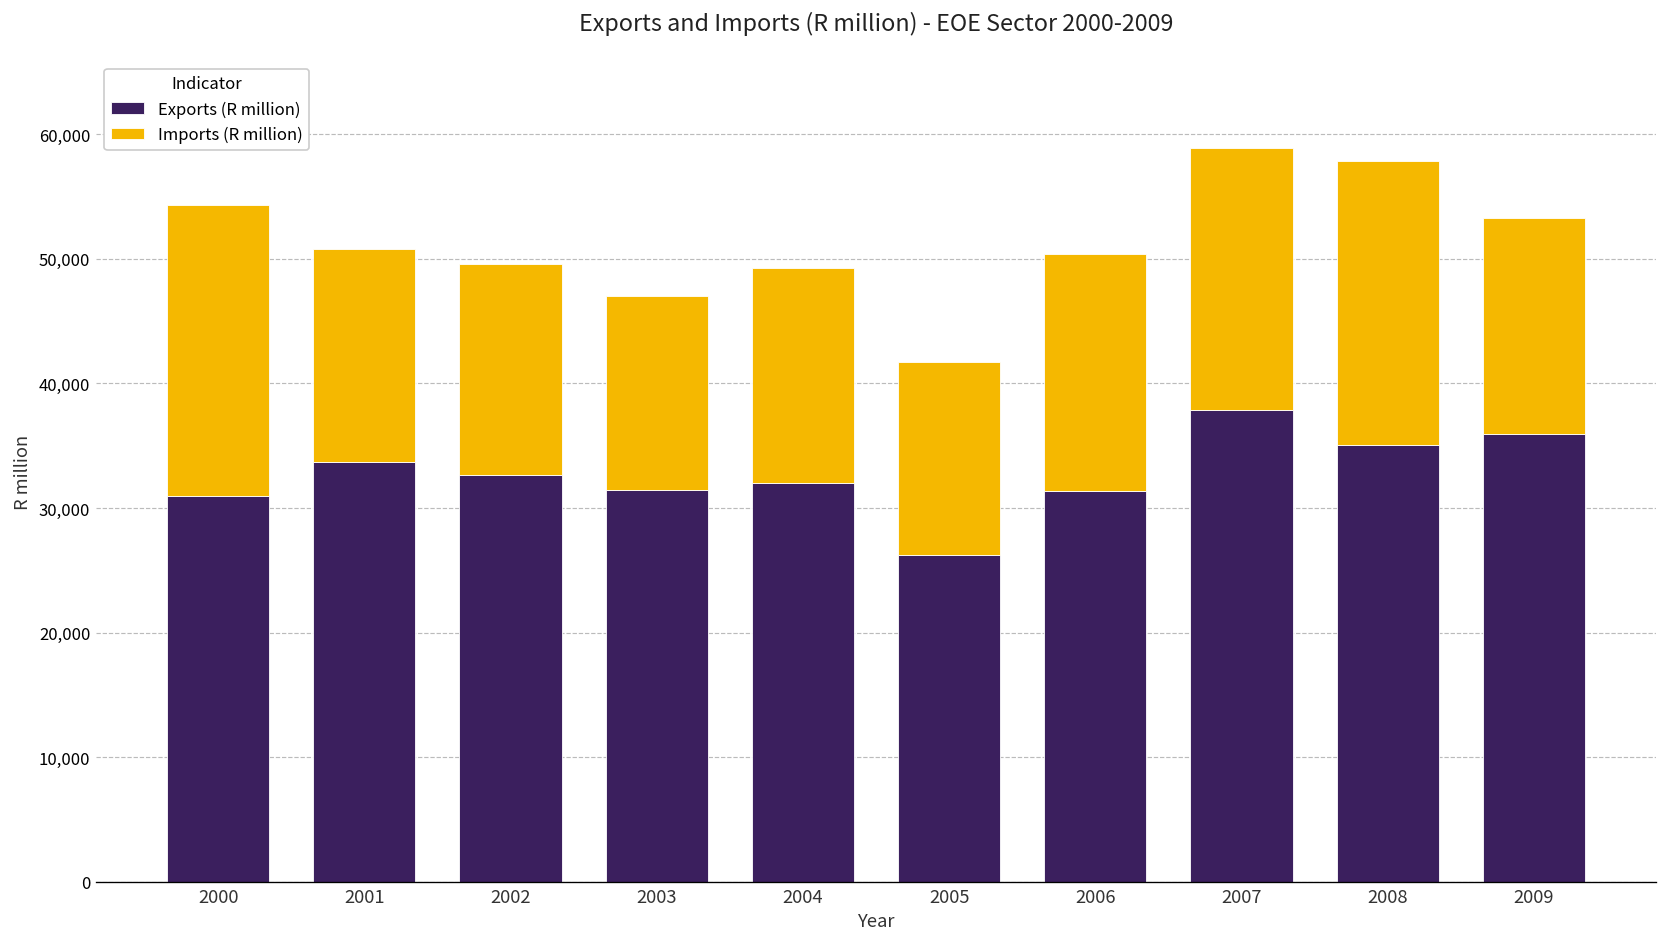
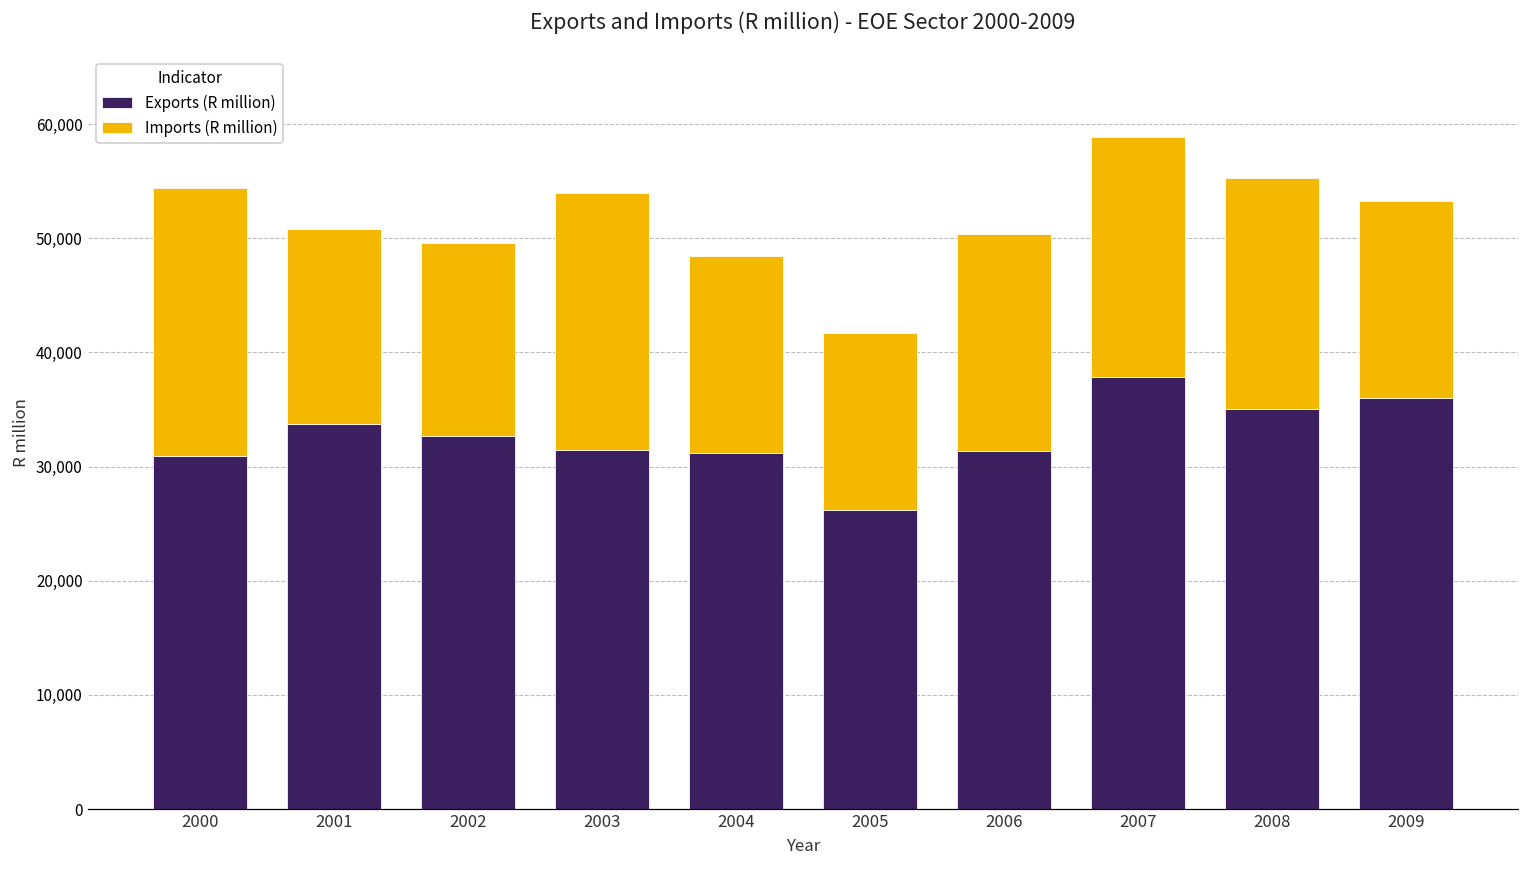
Imports (R million), 2003: 15,600 -> 22,500
Exports (R million), 2004: 32,000 -> 31,200
Imports (R million), 2008: 22,800 -> 20,200
